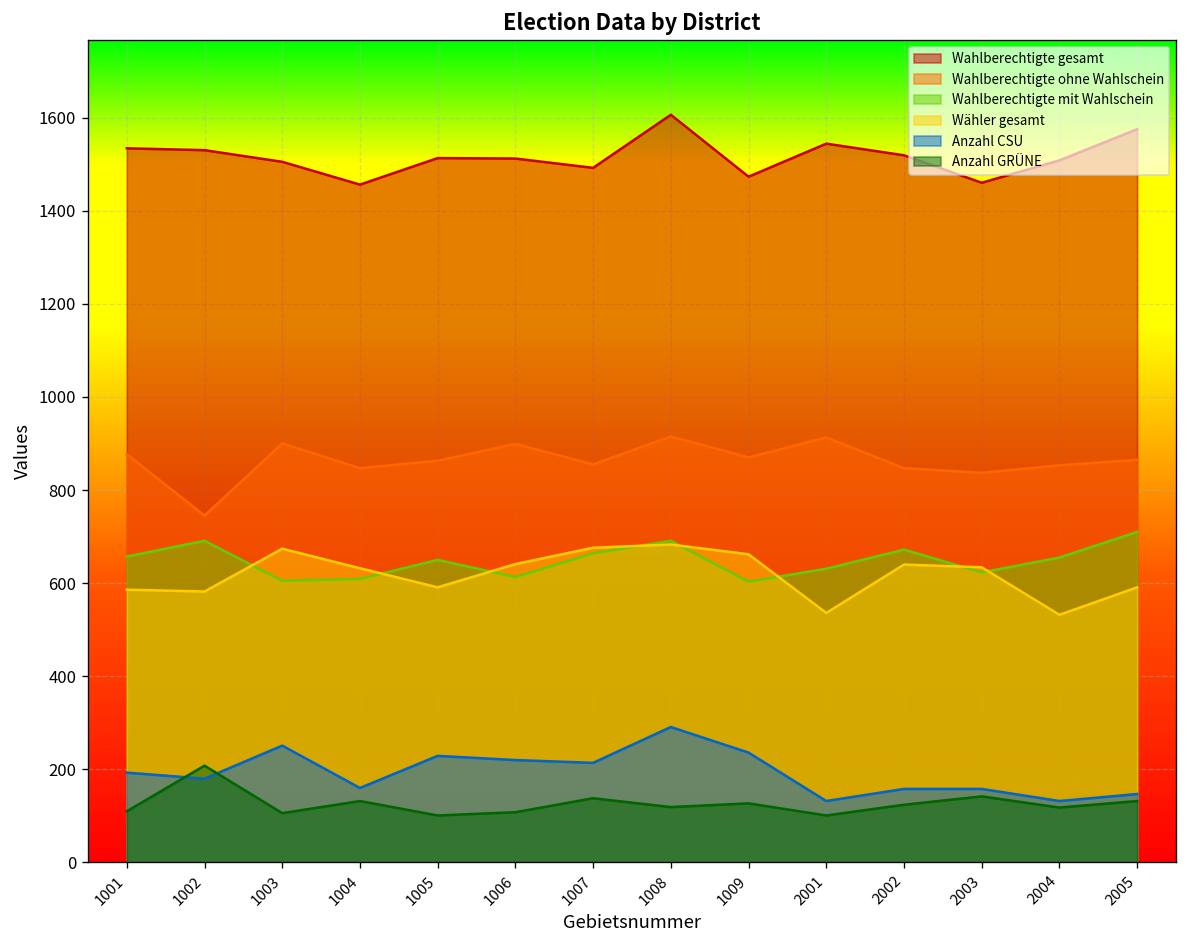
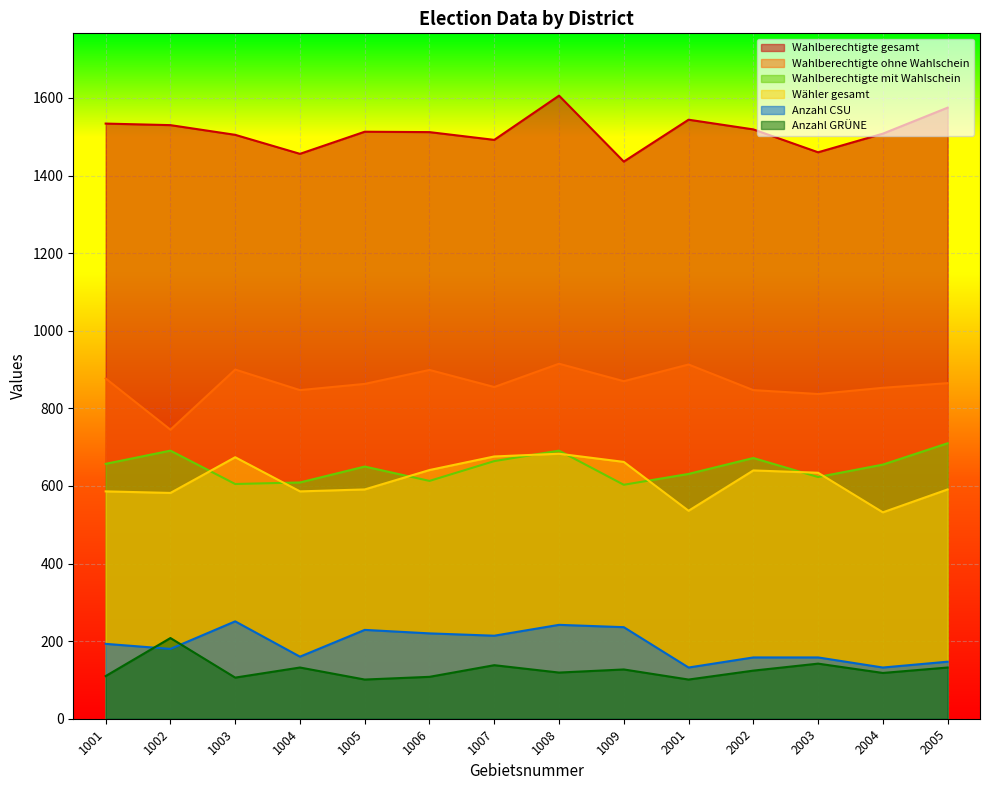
Wähler gesamt, 1004: 630 -> 590
Anzahl CSU, 1008: 290 -> 240
Wahlberechtigte gesamt, 1009: 1470 -> 1440
